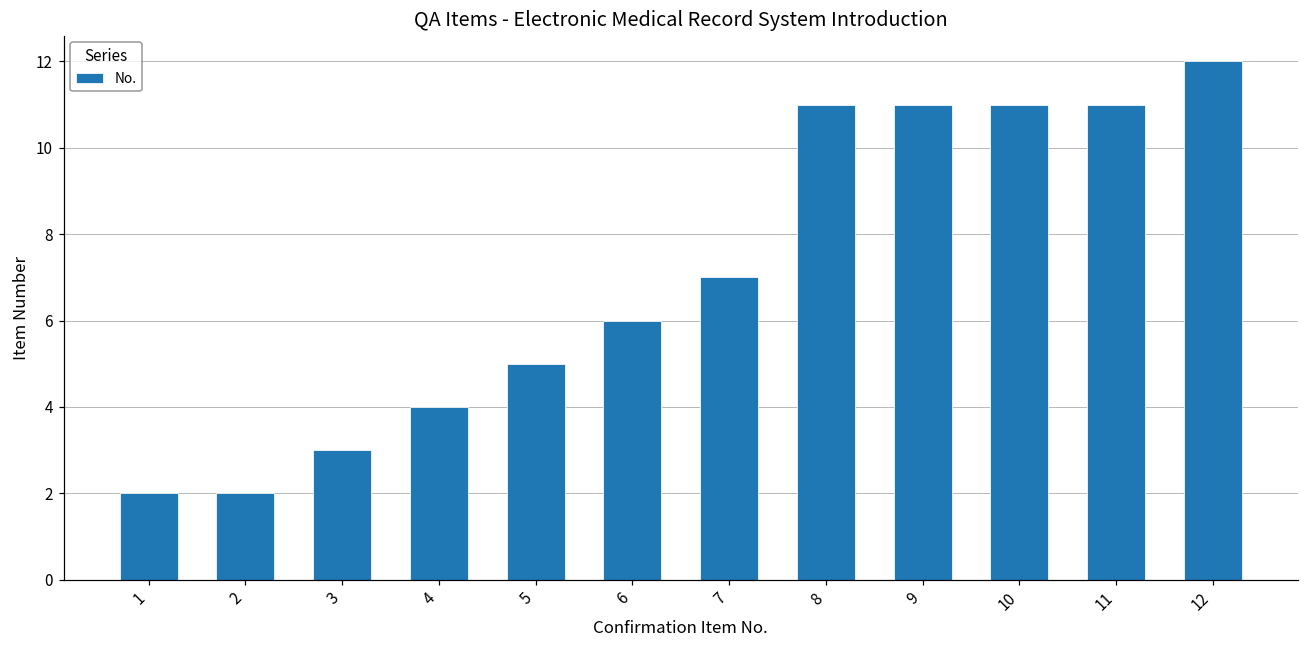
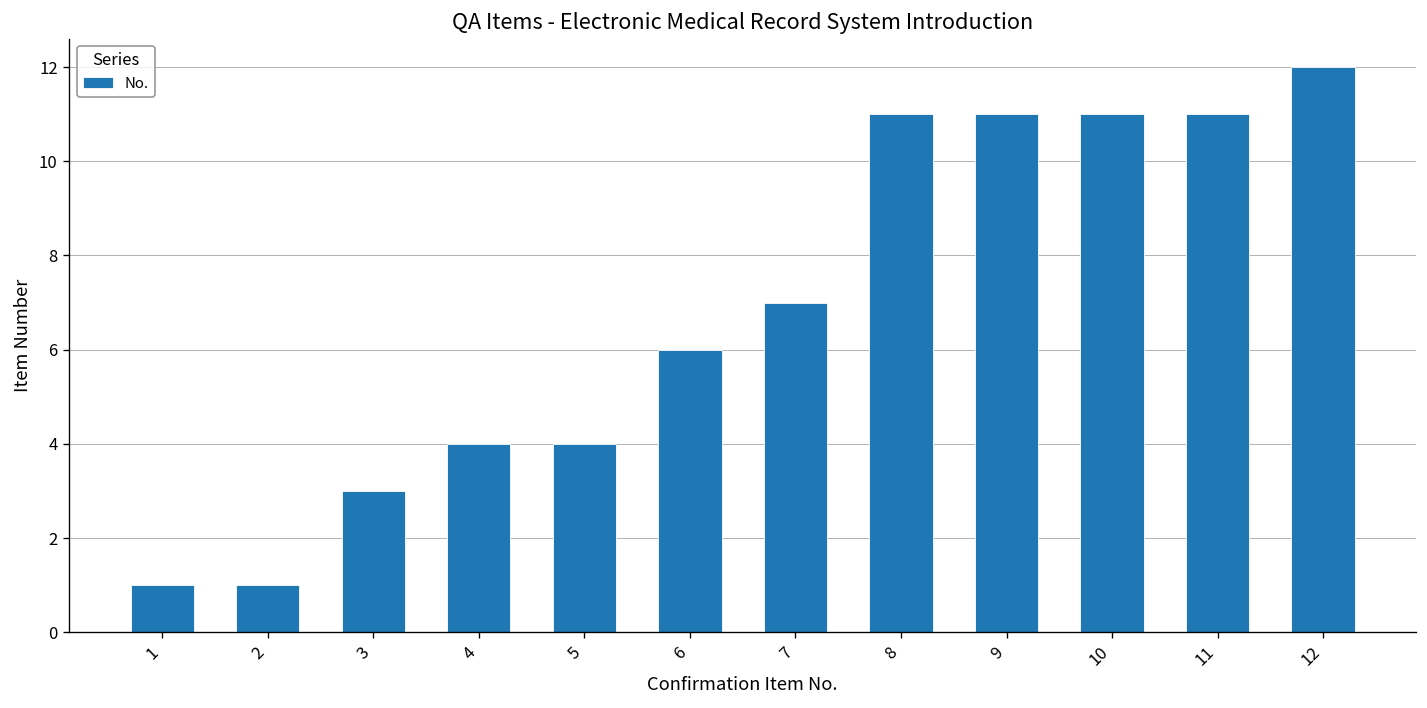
1: 2 -> 1
2: 2 -> 1
5: 5 -> 4
